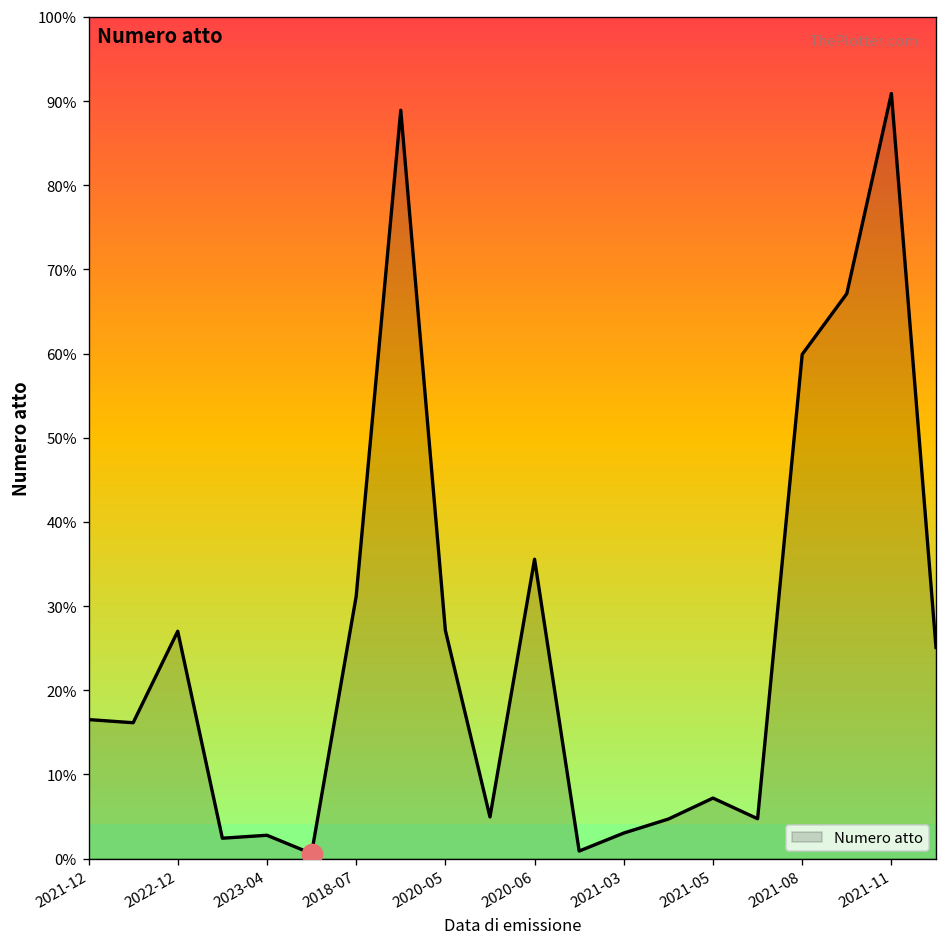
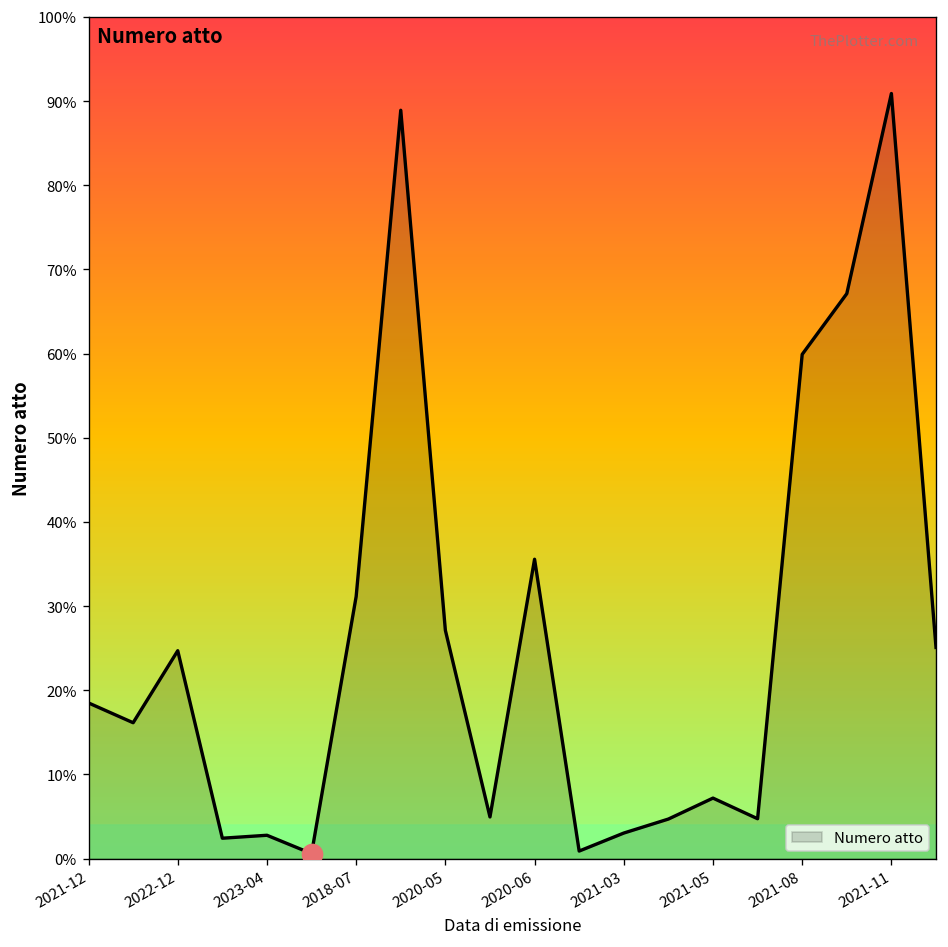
Numero atto, 2021-12: 17% -> 18%
Numero atto, 2022-12: 27% -> 25%
